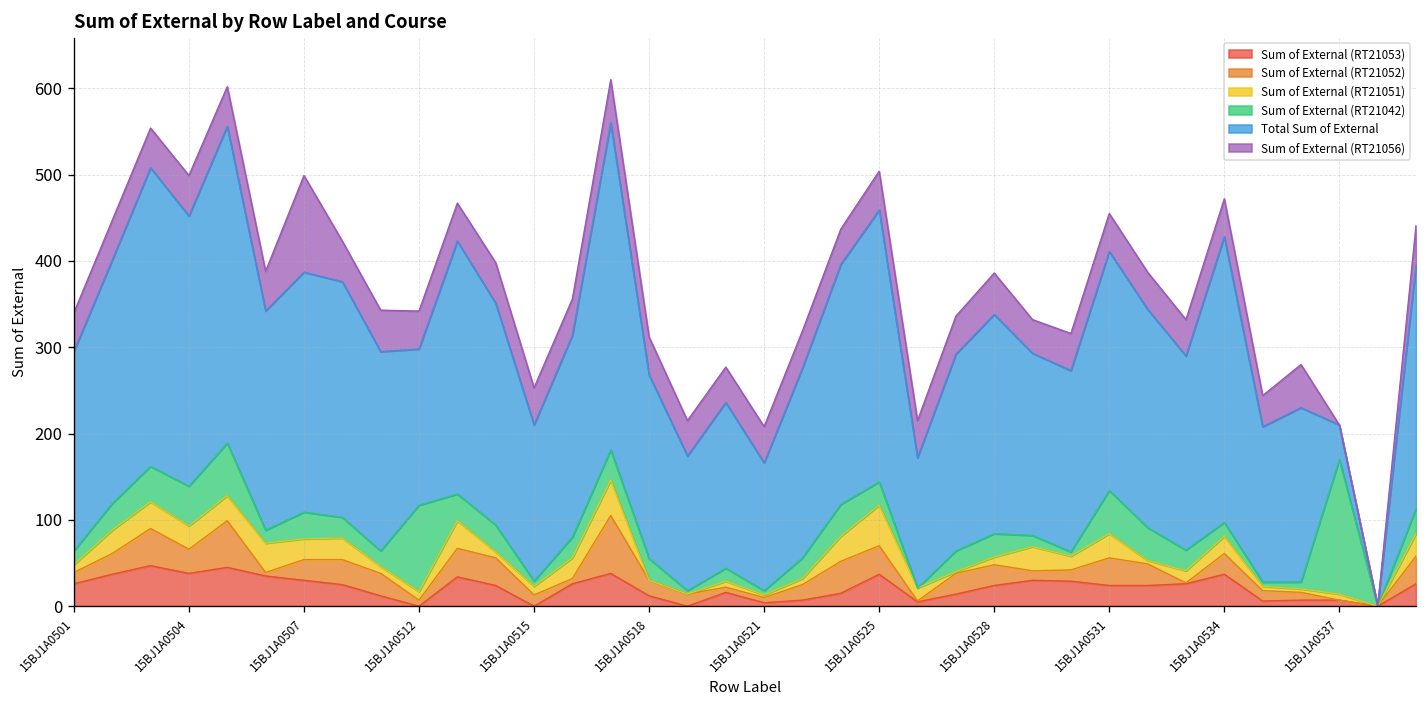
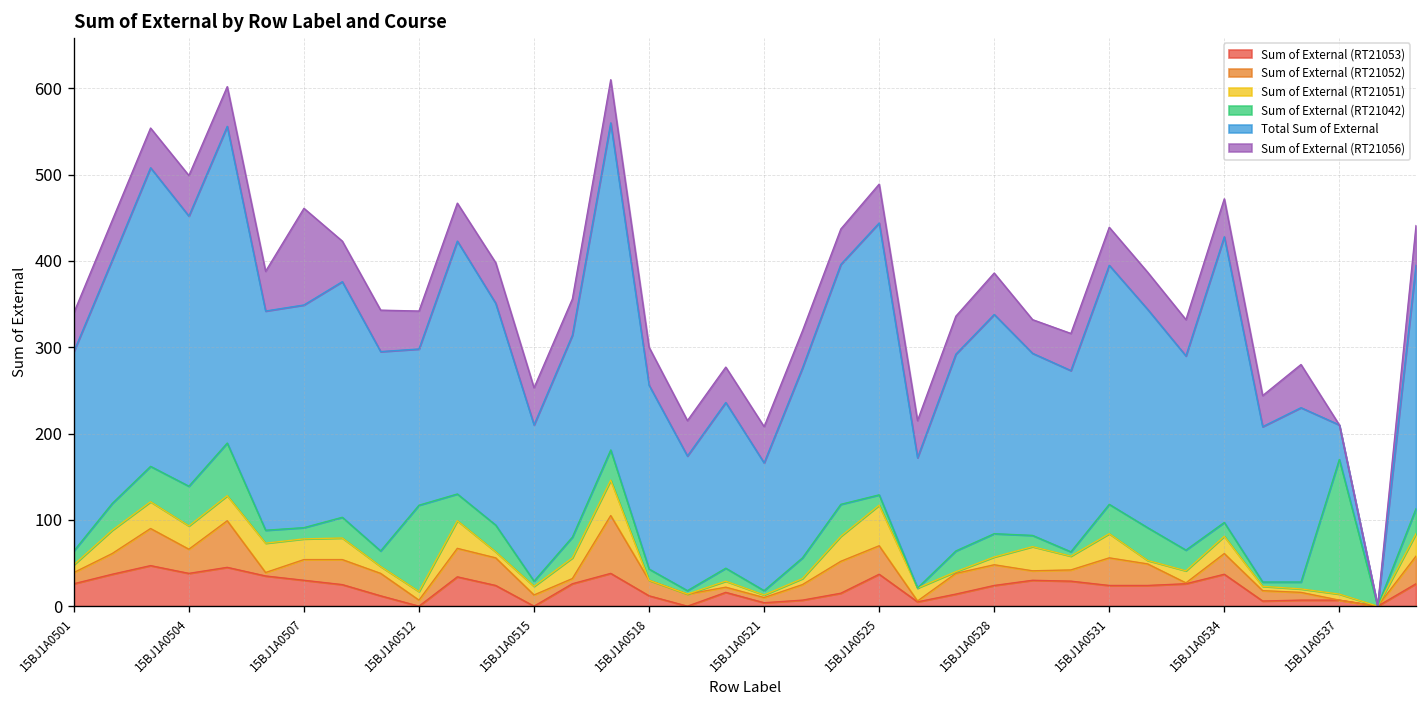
Sum of External (RT21042), 15BJ1A0507: 30 -> 10
Total Sum of External, 15BJ1A0507: 280 -> 260
Sum of External (RT21042), 15BJ1A0518: 30 -> 10
Sum of External (RT21042), 15BJ1A0525: 30 -> 10
Sum of External (RT21042), 15BJ1A0531: 50 -> 30
